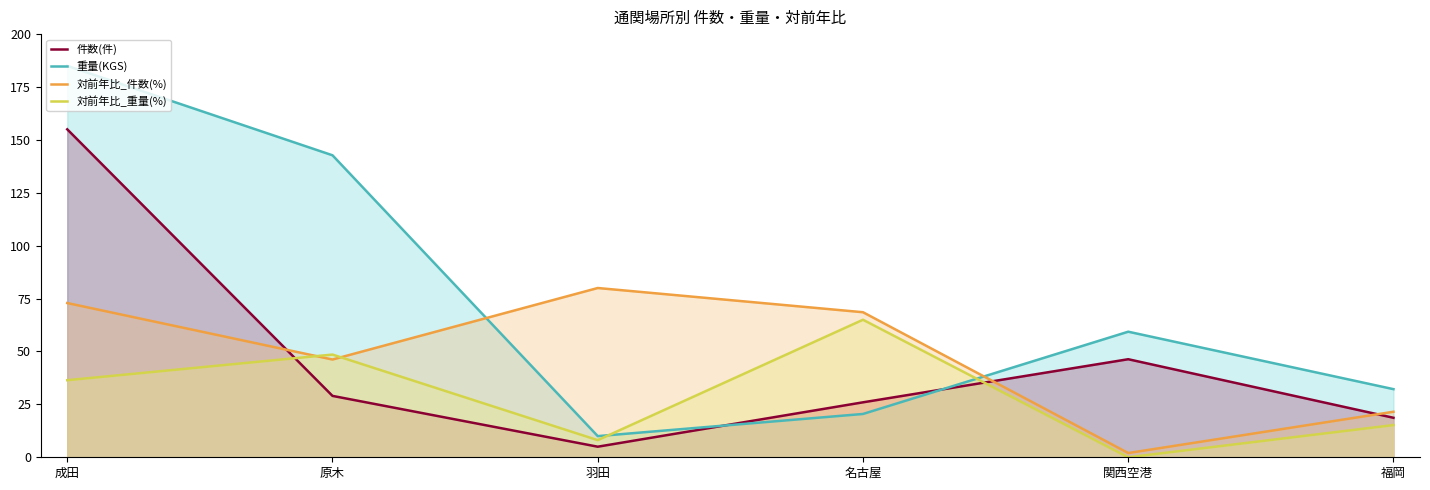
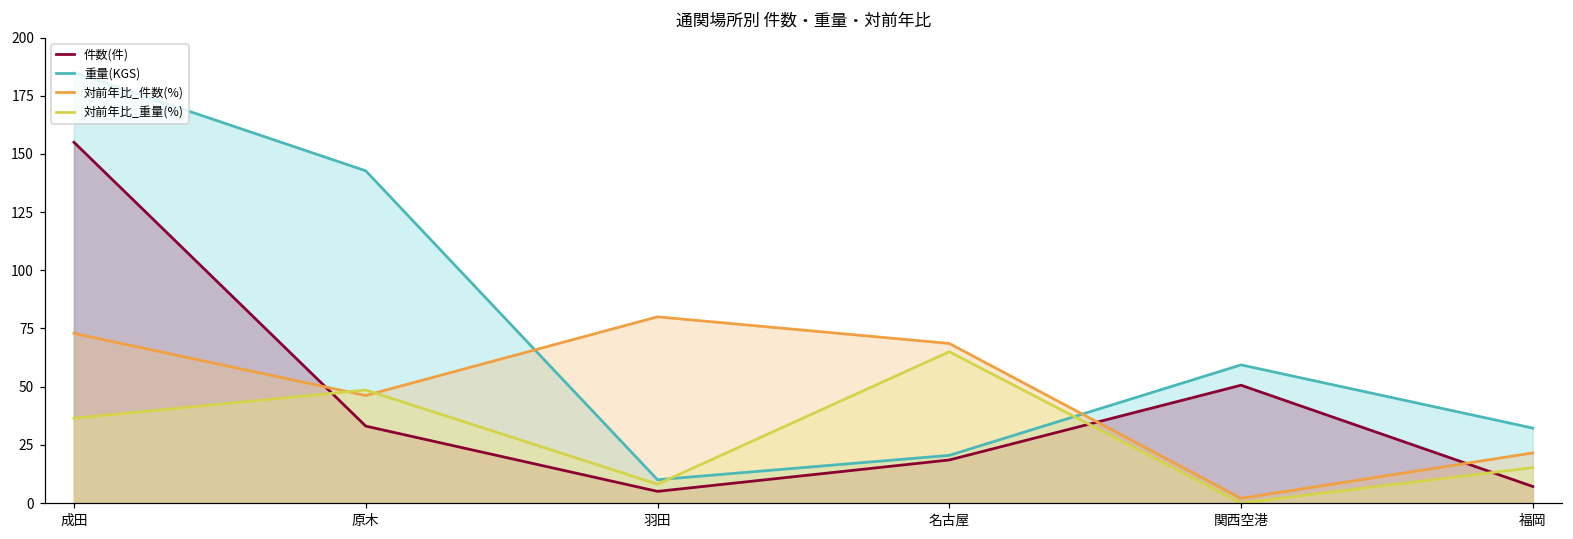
件数(件), 原木: 29 -> 33
件数(件), 名古屋: 26 -> 18
件数(件), 関西空港: 46 -> 51
件数(件), 福岡: 19 -> 7
